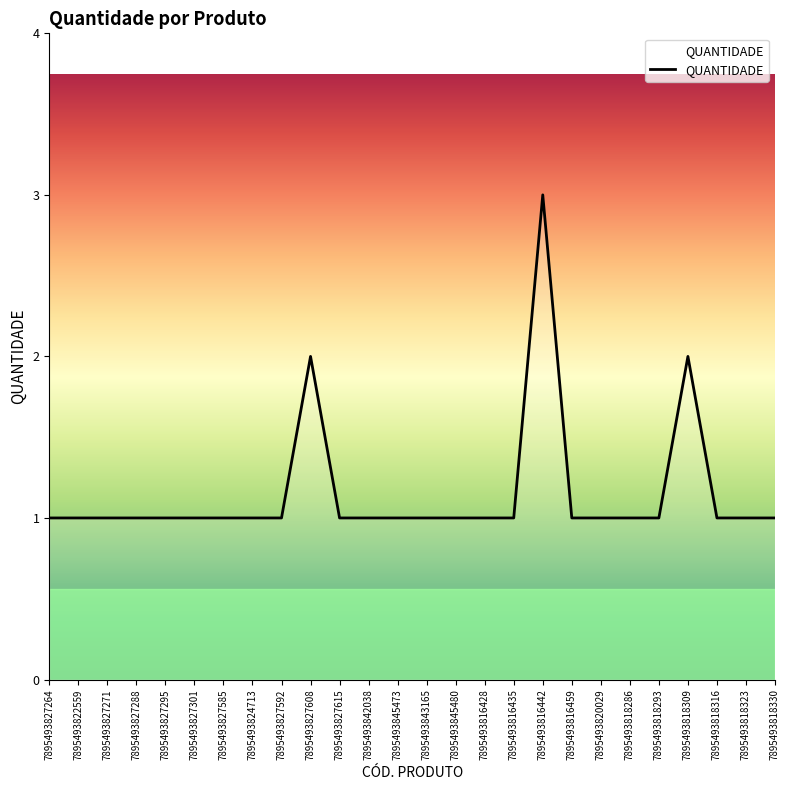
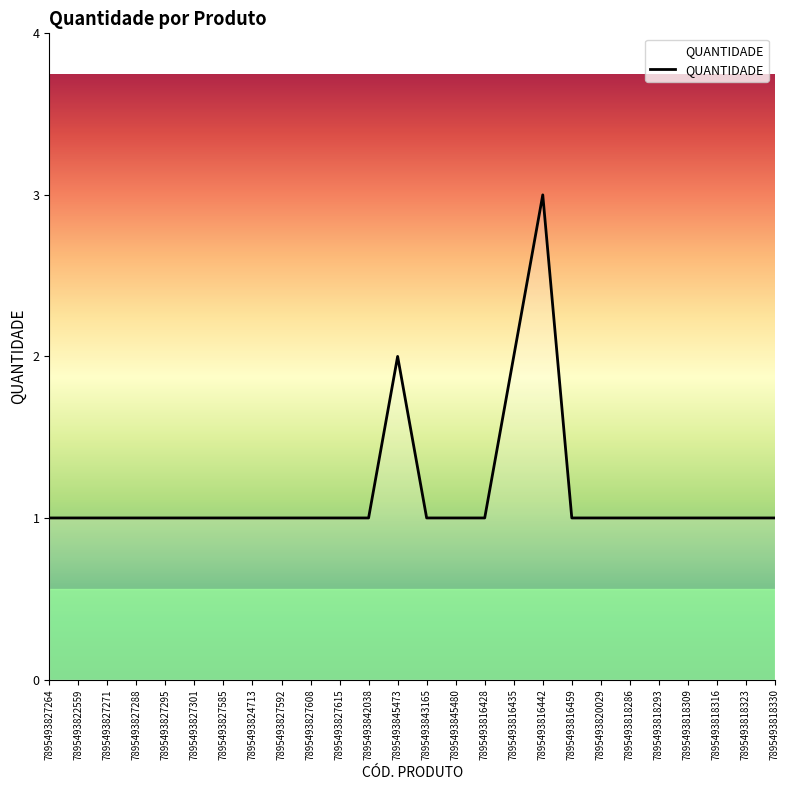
7895493827608: 2 -> 1
7895493845473: 1 -> 2
7895493816435: 1 -> 2
7895493818309: 2 -> 1
